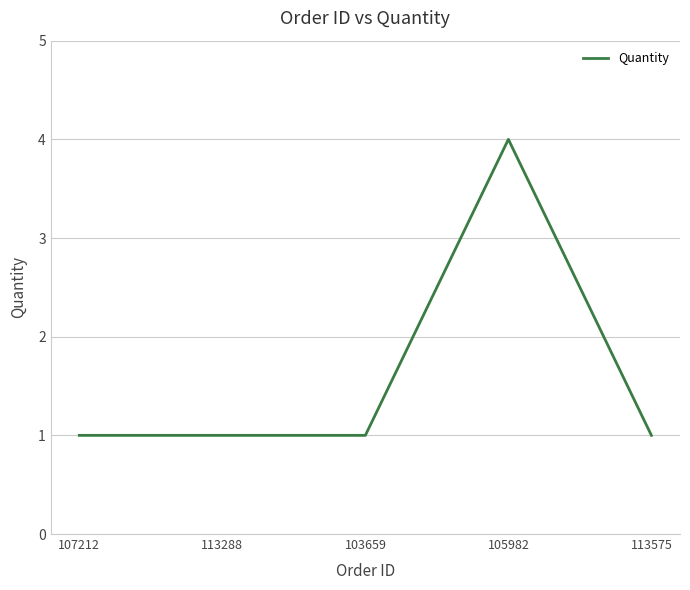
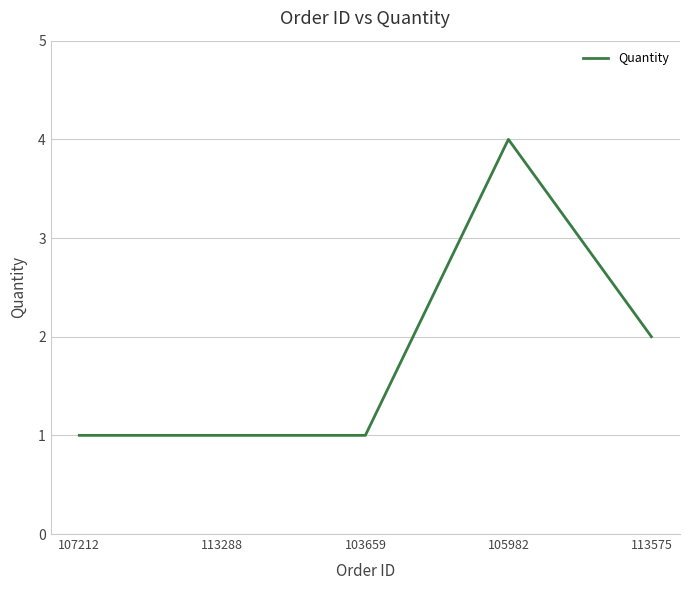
113575: 1 -> 2
